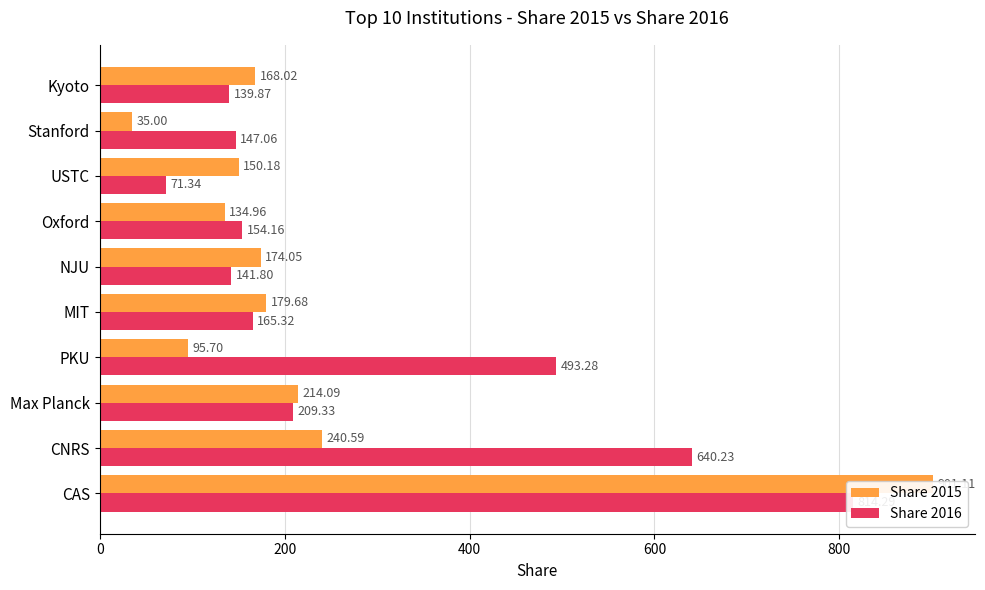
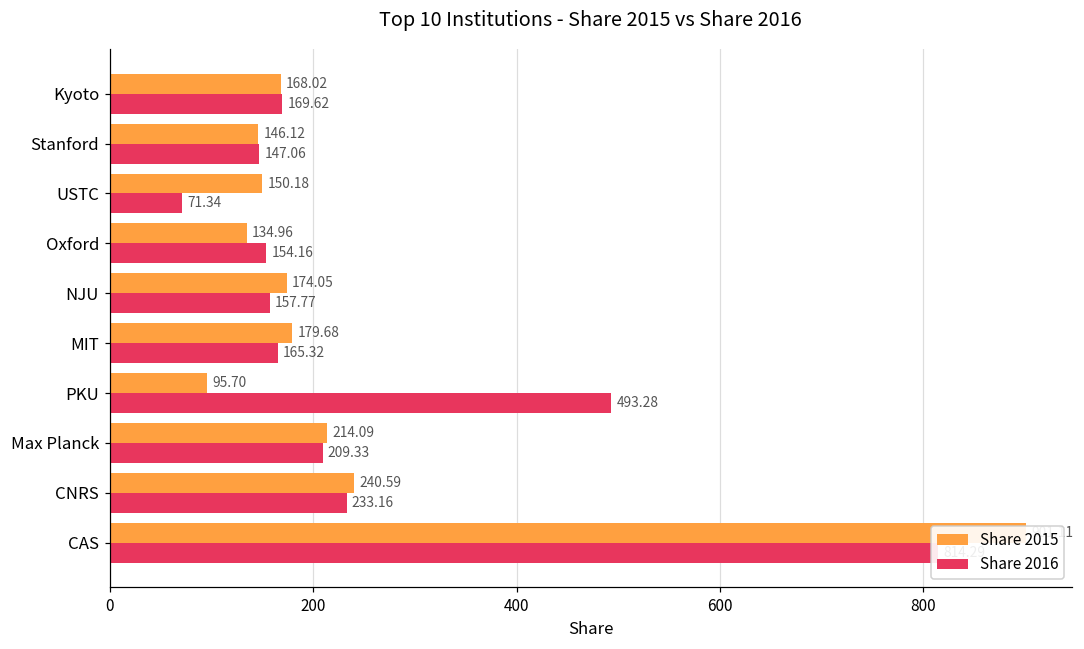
Share 2016, Kyoto: 139.87 -> 169.62
Share 2015, Stanford: 35.00 -> 146.12
Share 2016, NJU: 141.80 -> 157.77
Share 2016, CNRS: 640.23 -> 233.16
